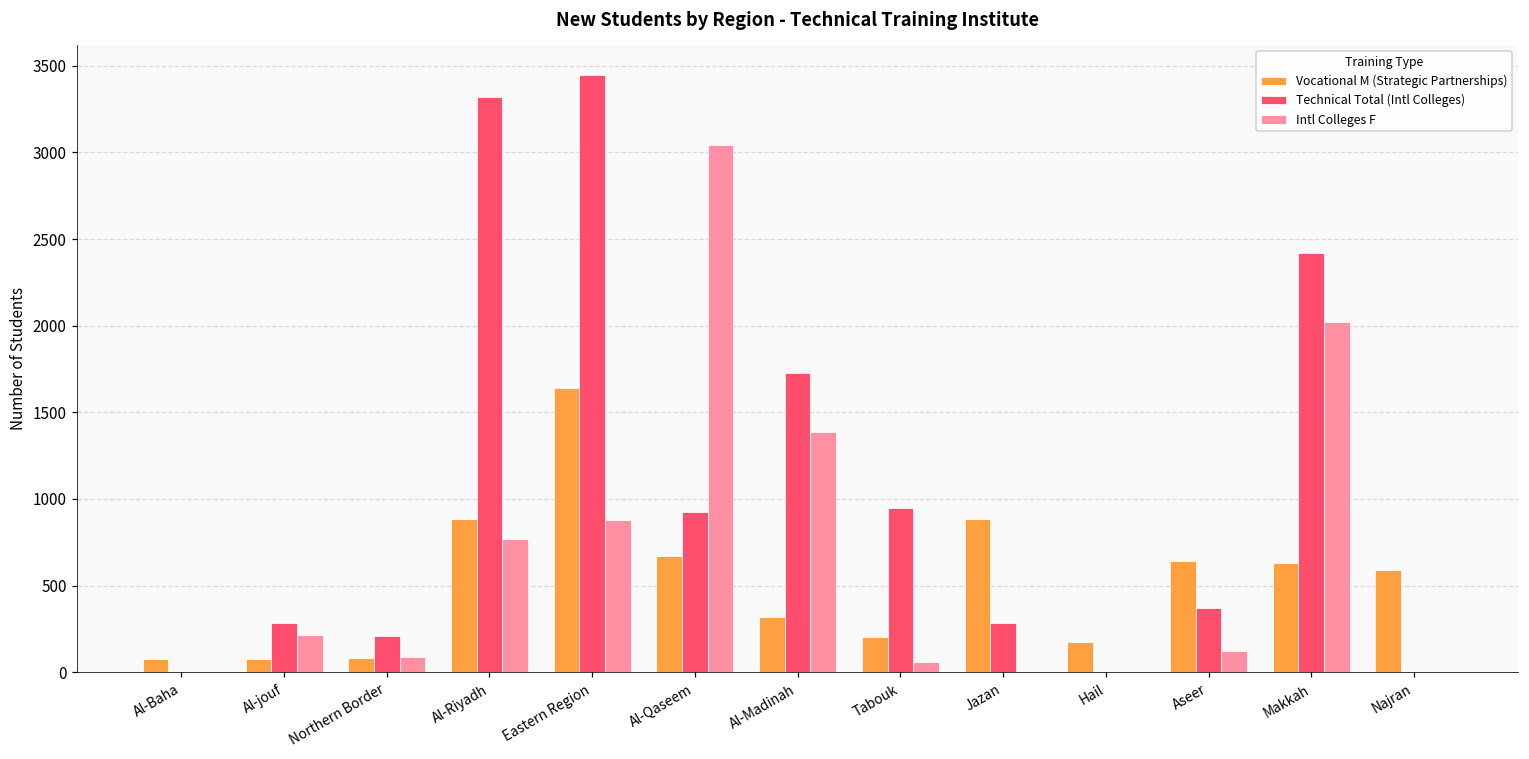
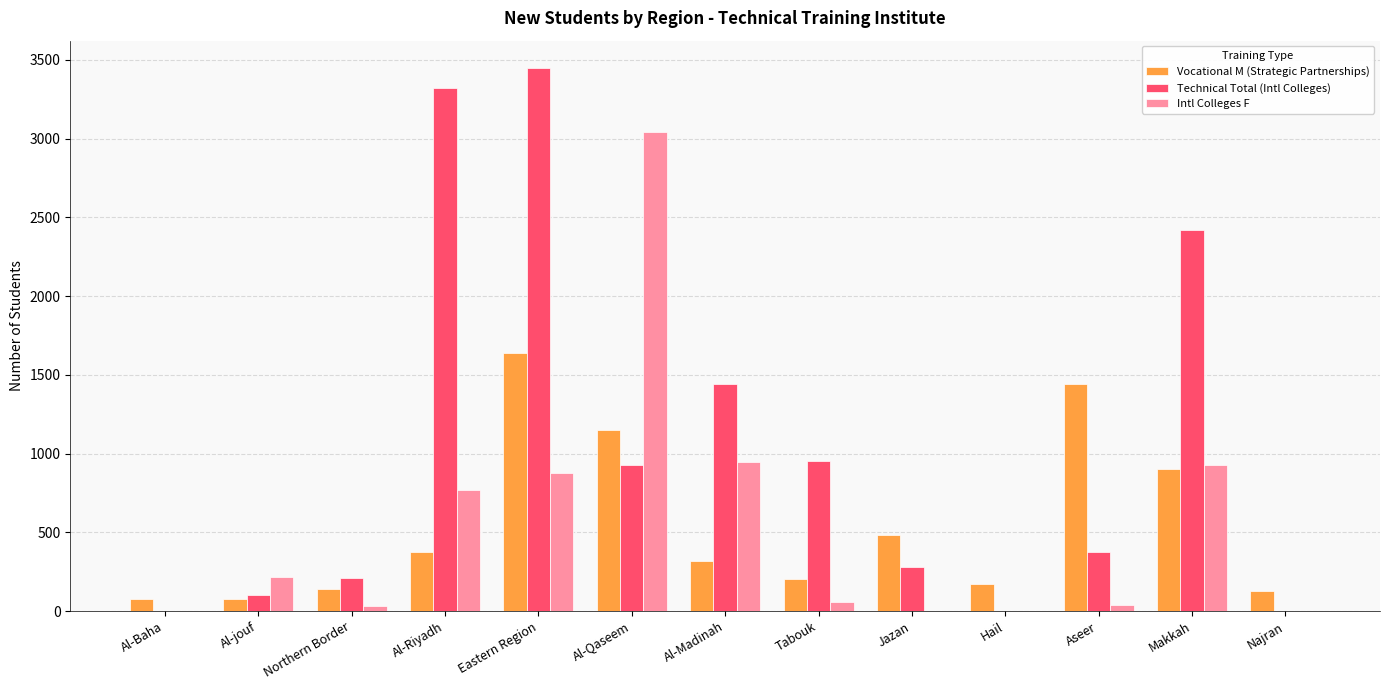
Technical Total (Intl Colleges), Al-jouf: 280 -> 100
Vocational M (Strategic Partnerships), Northern Border: 80 -> 140
Intl Colleges F, Northern Border: 90 -> 30
Vocational M (Strategic Partnerships), Al-Riyadh: 890 -> 380
Vocational M (Strategic Partnerships), Al-Qaseem: 670 -> 1150
Technical Total (Intl Colleges), Al-Madinah: 1720 -> 1440
Intl Colleges F, Al-Madinah: 1390 -> 950
Vocational M (Strategic Partnerships), Jazan: 880 -> 490
Vocational M (Strategic Partnerships), Aseer: 640 -> 1440
Intl Colleges F, Aseer: 130 -> 40
Vocational M (Strategic Partnerships), Makkah: 630 -> 900
Intl Colleges F, Makkah: 2020 -> 930
Vocational M (Strategic Partnerships), Najran: 590 -> 130
